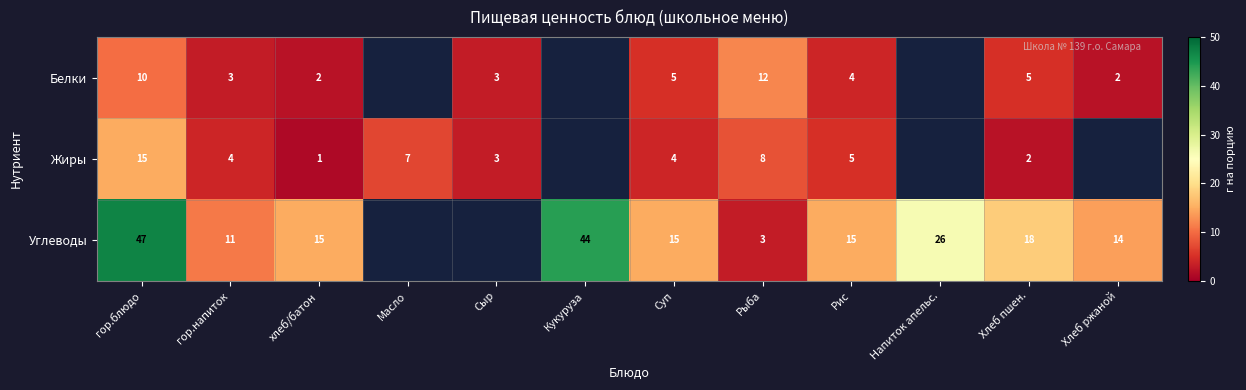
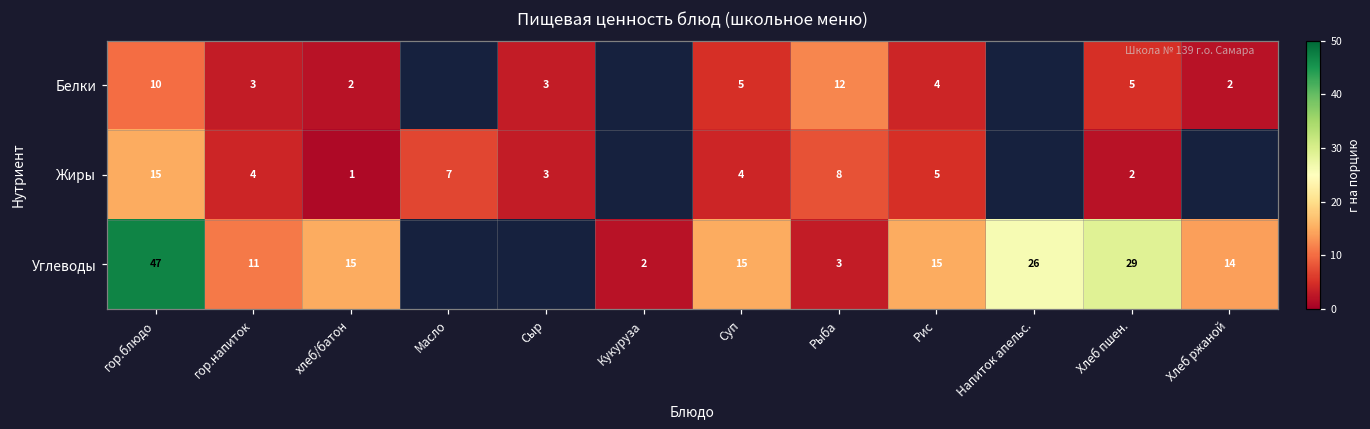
Углеводы, Кукуруза: 44 -> 2
Углеводы, Хлеб пшен.: 18 -> 29
